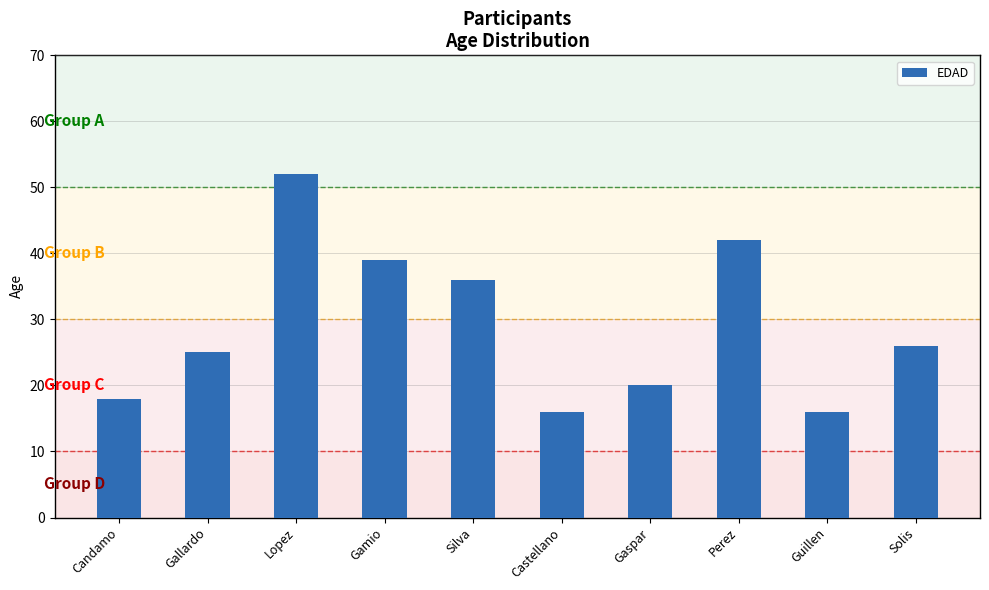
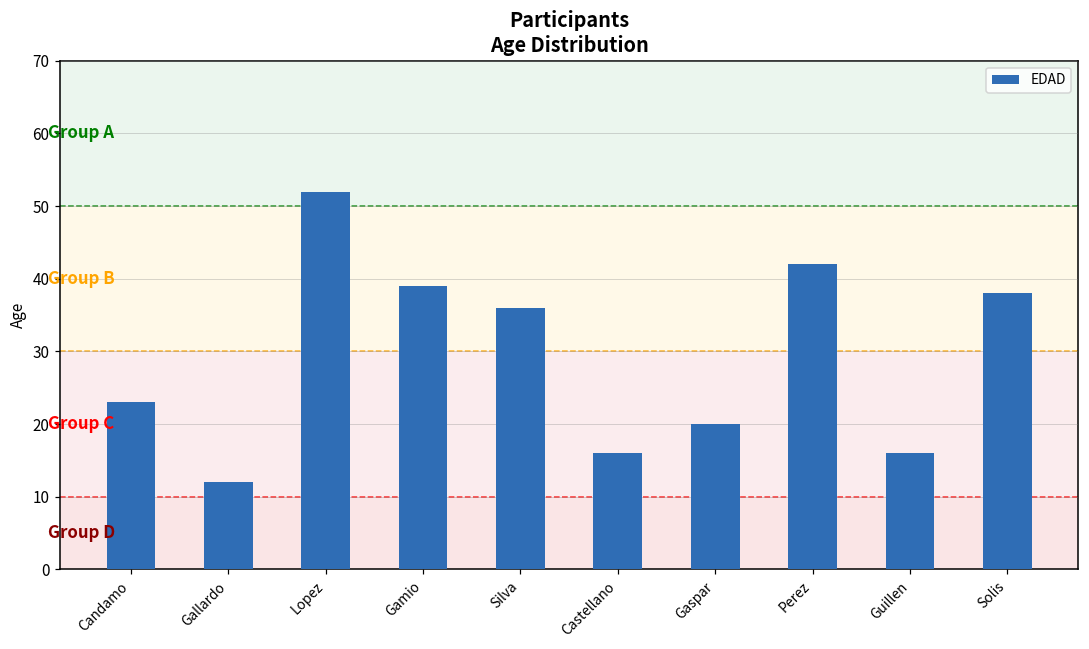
Candamo: 18 -> 23
Gallardo: 25 -> 12
Solis: 26 -> 38
